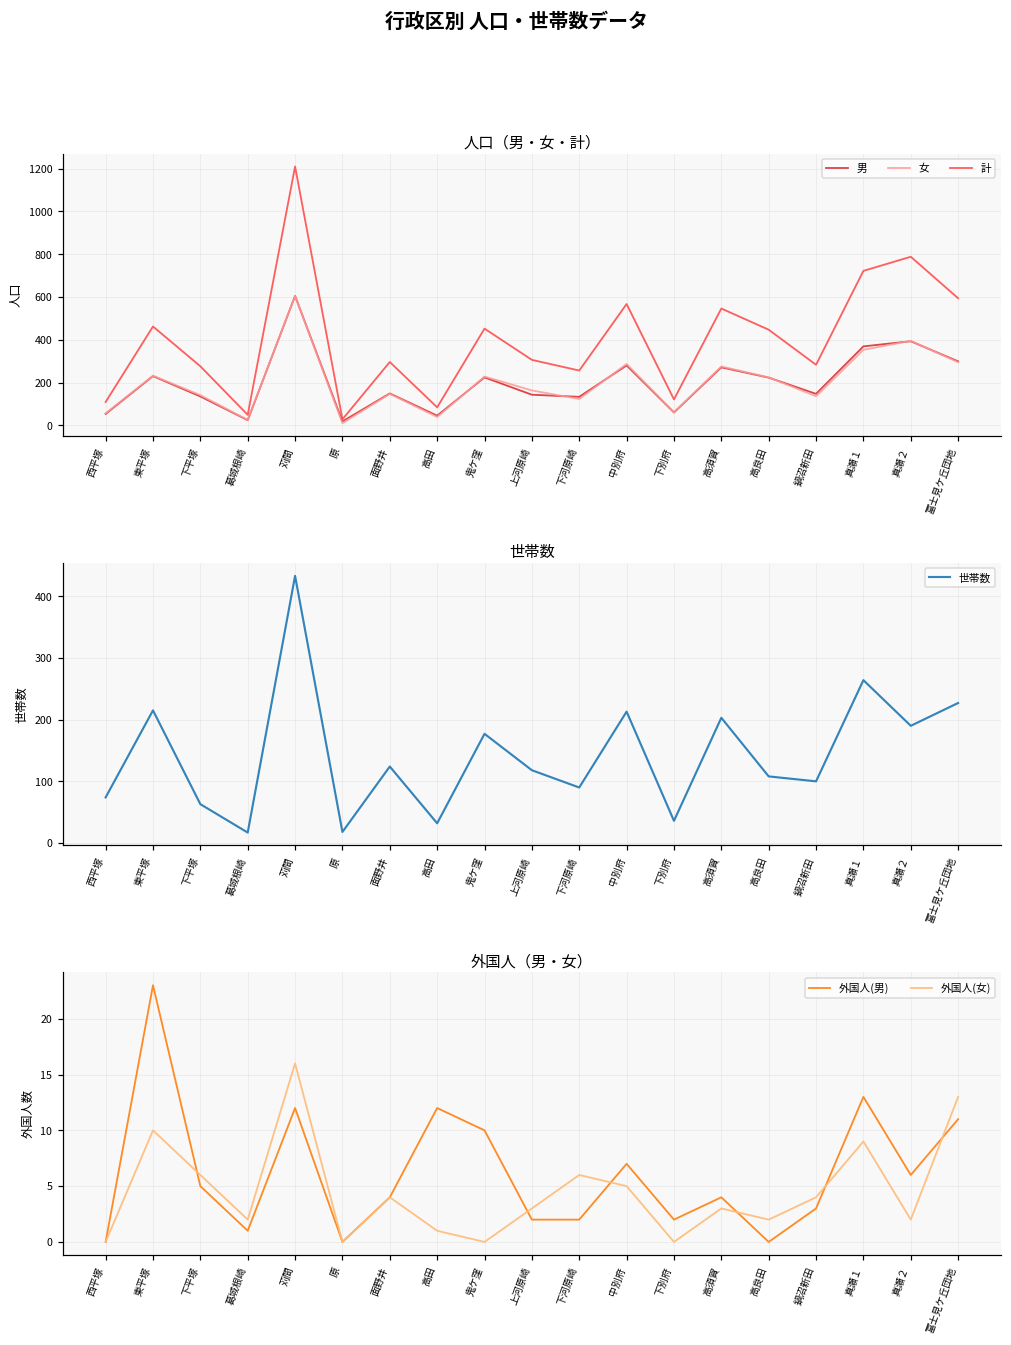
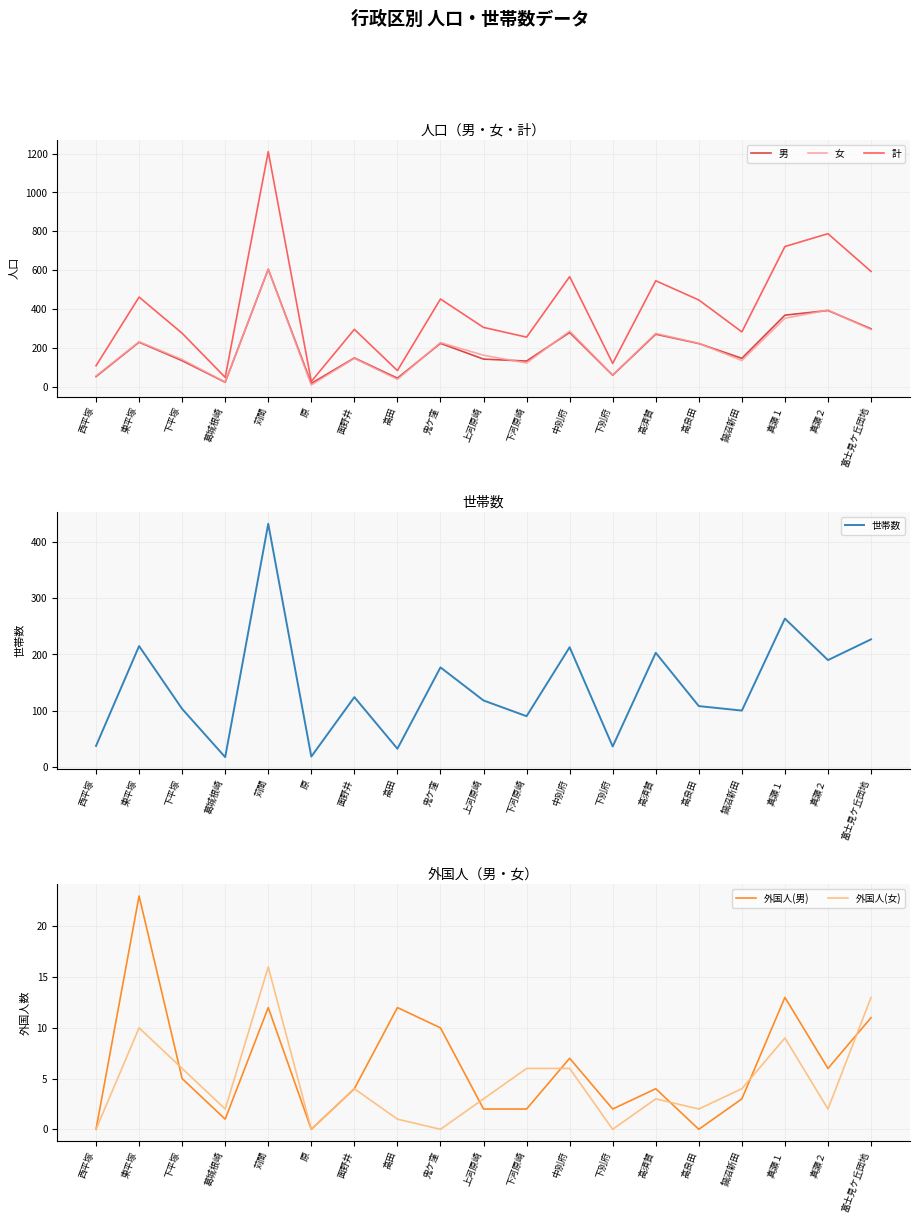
世帯数, 西平塚: 70 -> 40
世帯数, 下平塚: 60 -> 100
外国人（男・女）, 外国人(女), 中別府: 5 -> 6
